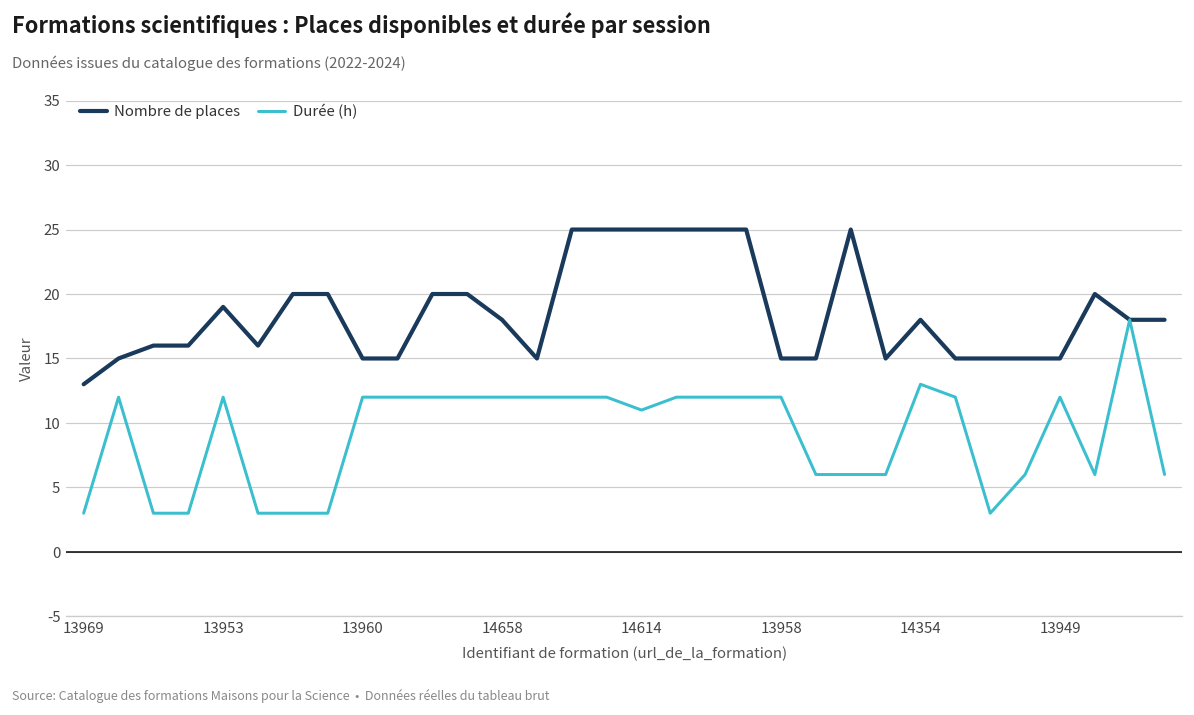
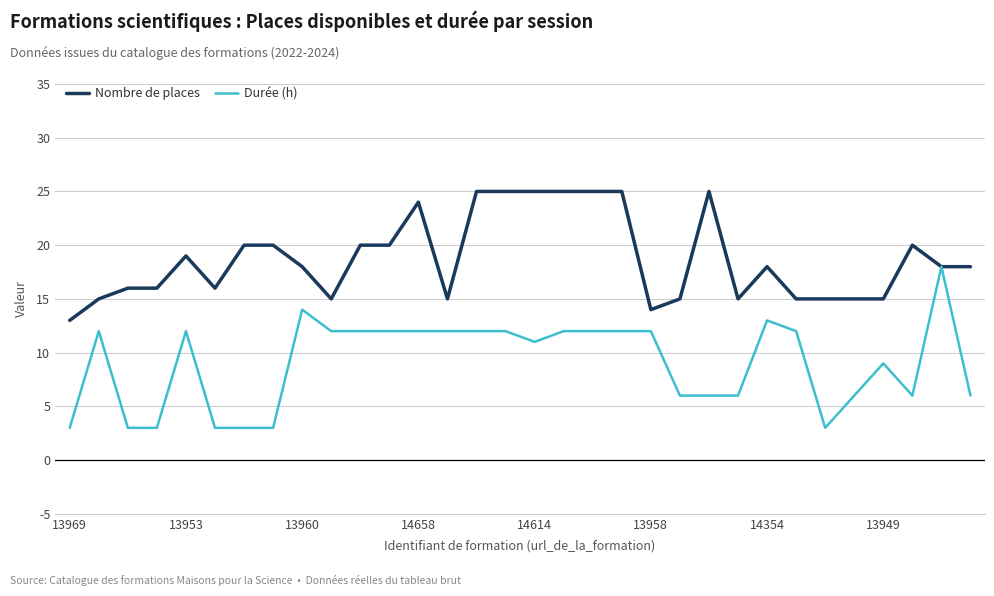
Nombre de places, 13960: 15 -> 18
Durée (h), 13960: 12 -> 14
Nombre de places, 14658: 18 -> 24
Nombre de places, 13958: 15 -> 14
Durée (h), 13949: 12 -> 9
